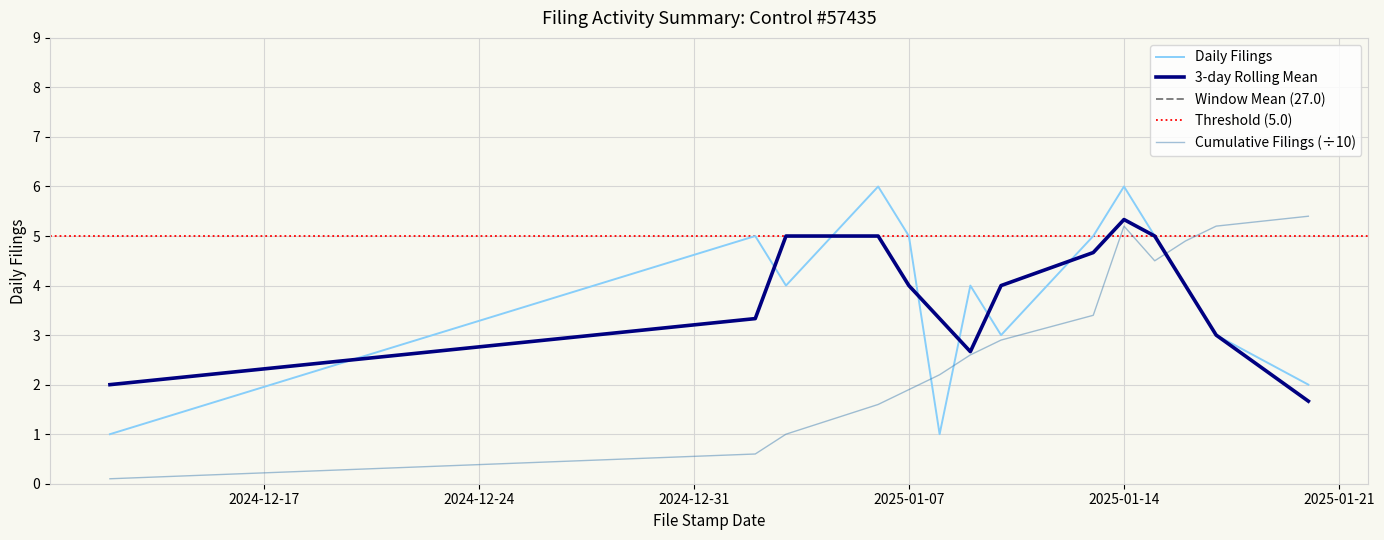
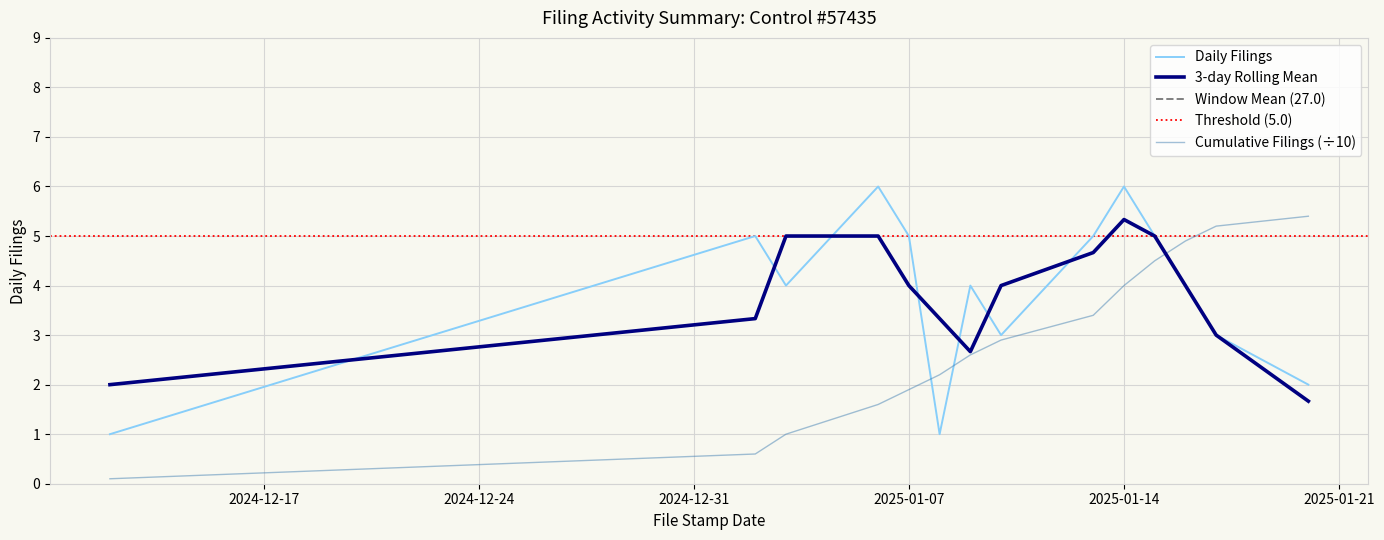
Cumulative Filings (÷10), 2025-01-14: 5.2 -> 4.0
